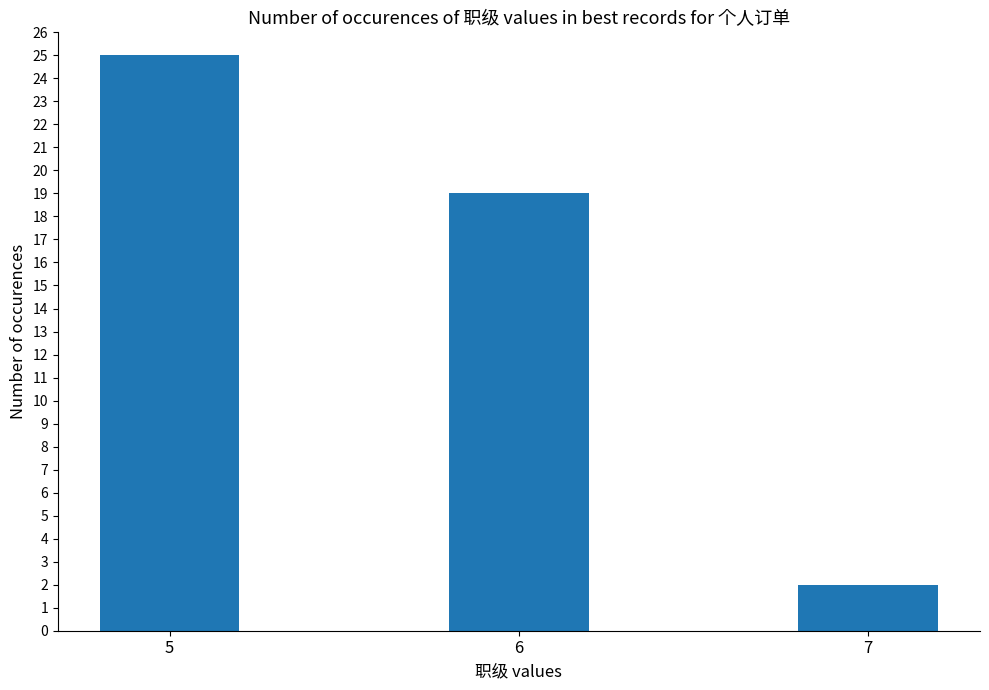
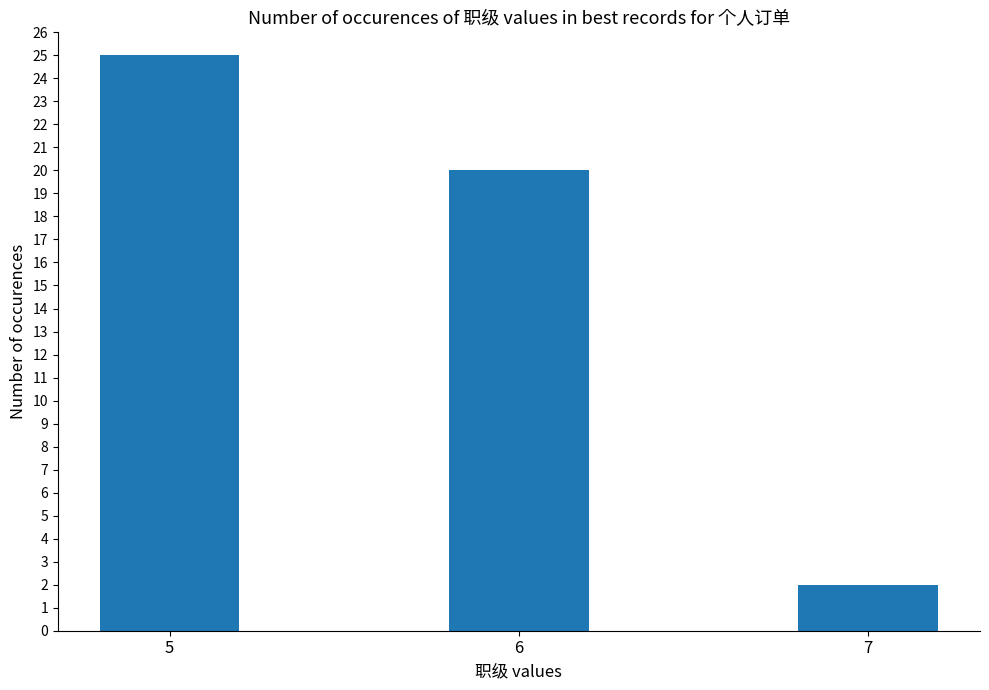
6: 19 -> 20
